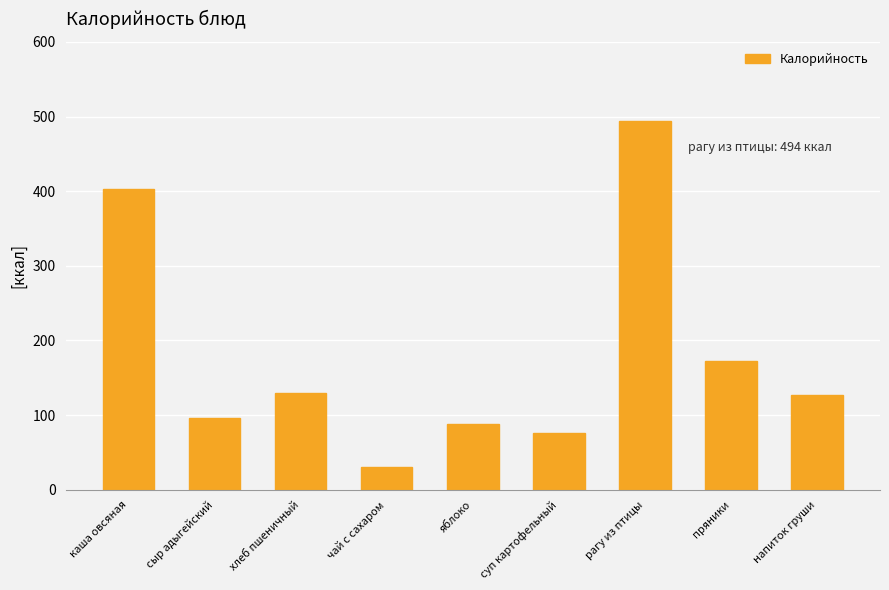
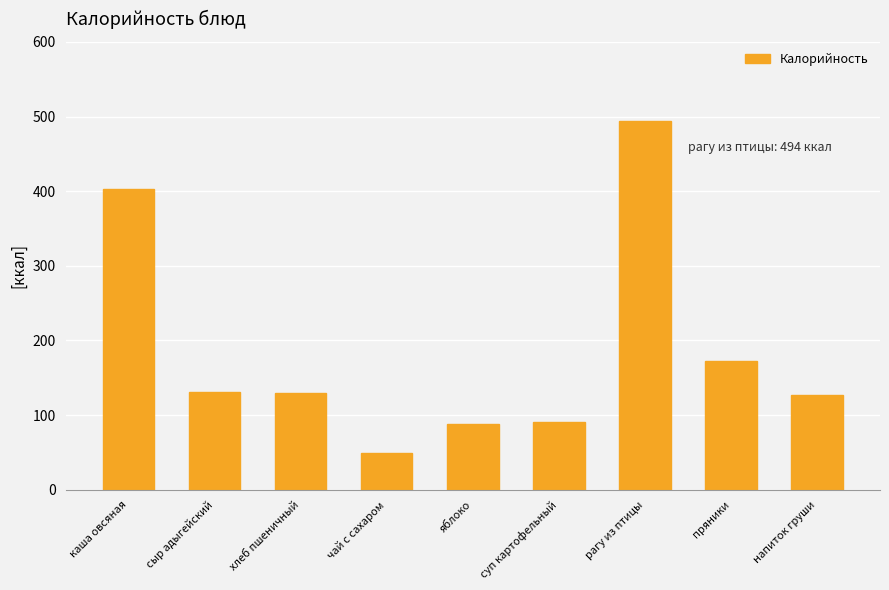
сыр адыгейский: 100 -> 130
чай с сахаром: 30 -> 50
суп картофельный: 80 -> 90
